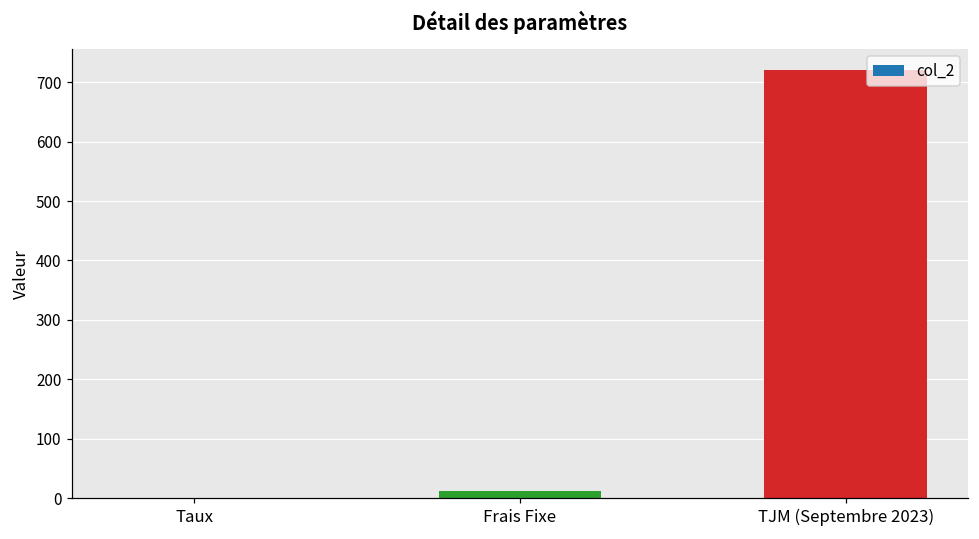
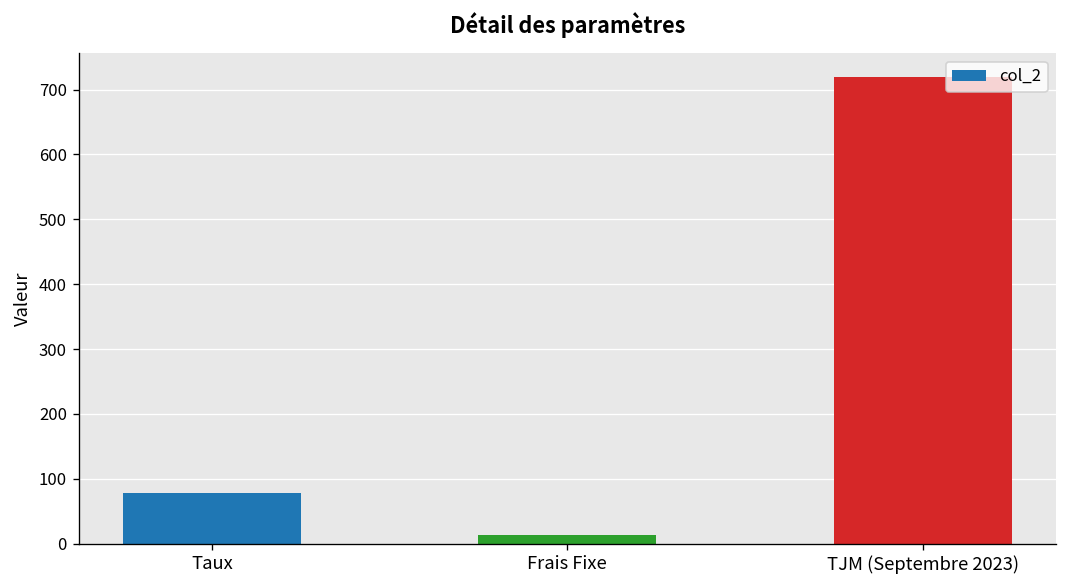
Taux: 0 -> 80
